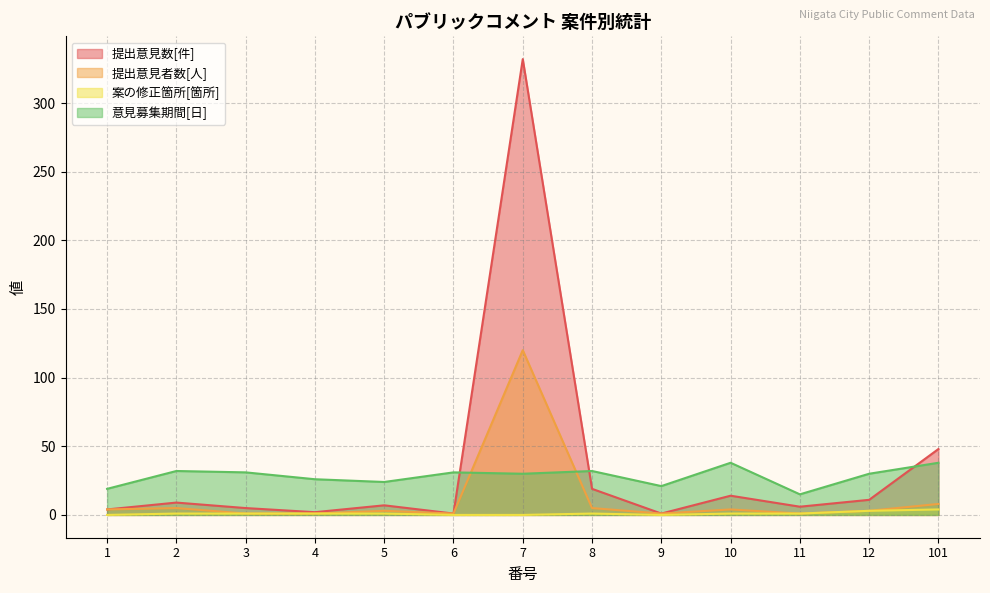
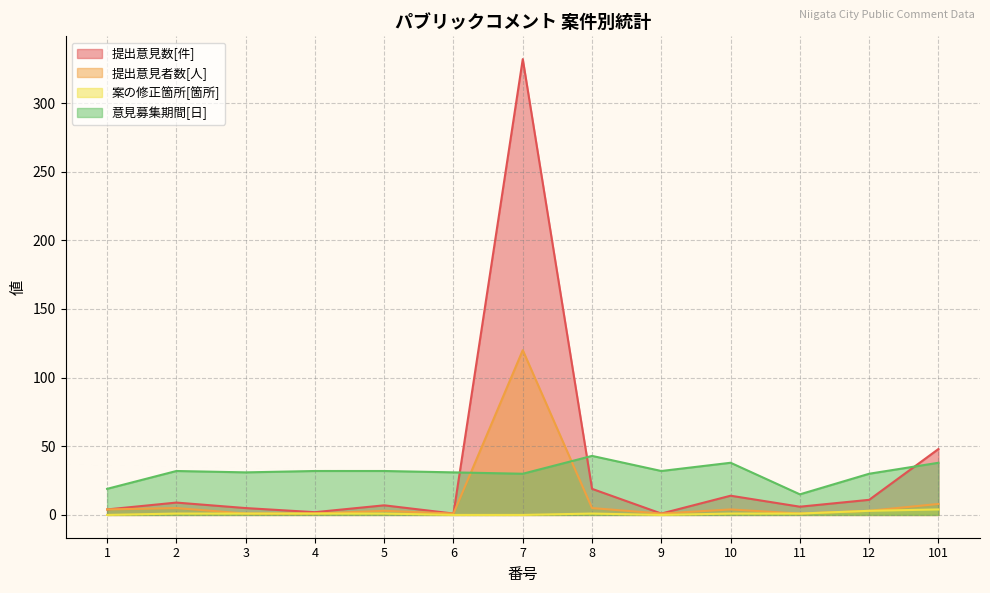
意見募集期間[日], 4: 26 -> 32
意見募集期間[日], 5: 24 -> 32
意見募集期間[日], 8: 32 -> 43
意見募集期間[日], 9: 21 -> 32
